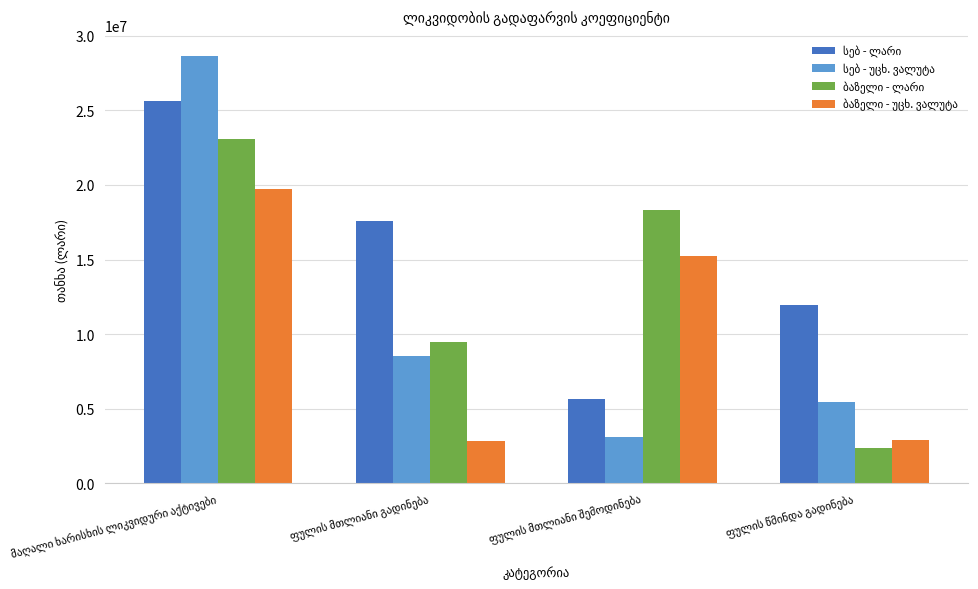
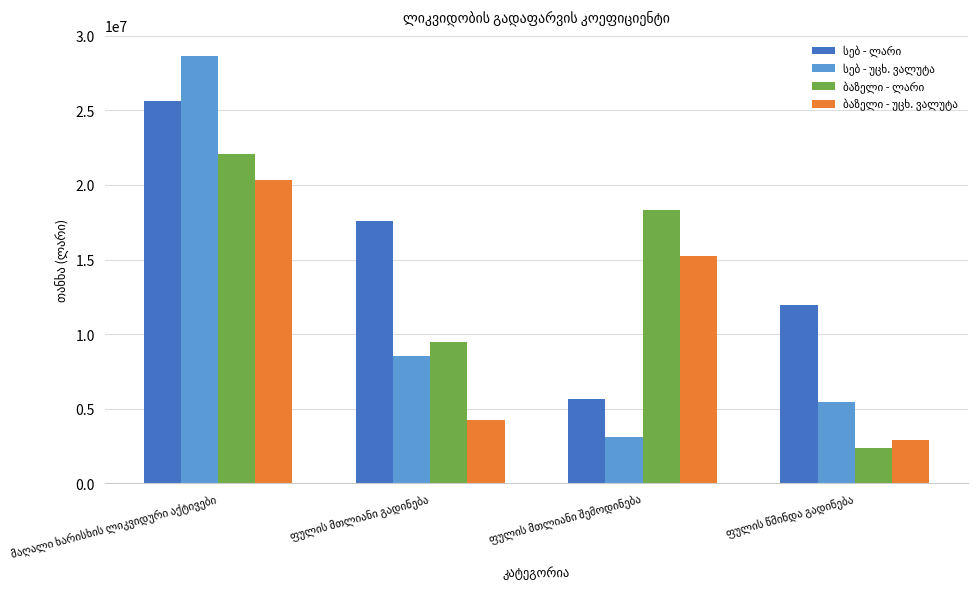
ბაზელი - ლარი, მაღალი ხარისხის ლიკვიდური აქტივები: 23100000 -> 22100000
ბაზელი - უცხ. ვალუტა, მაღალი ხარისხის ლიკვიდური აქტივები: 19700000 -> 20300000
ბაზელი - უცხ. ვალუტა, ფულის მთლიანი გადინება: 2900000 -> 4200000
